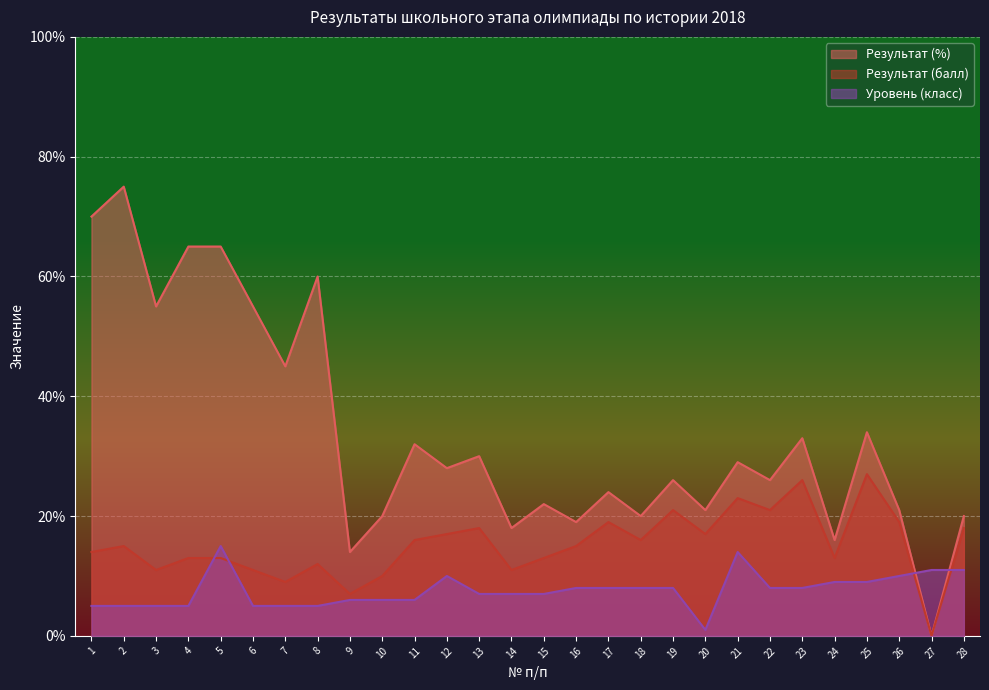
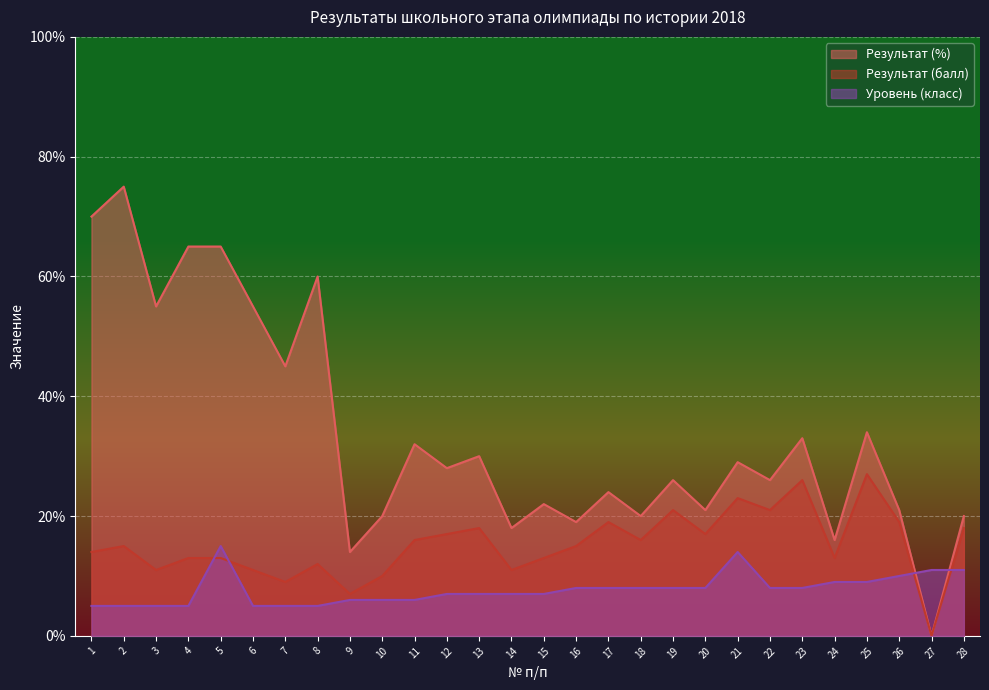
Уровень (класс), 12: 10% -> 7%
Уровень (класс), 20: 1% -> 8%
